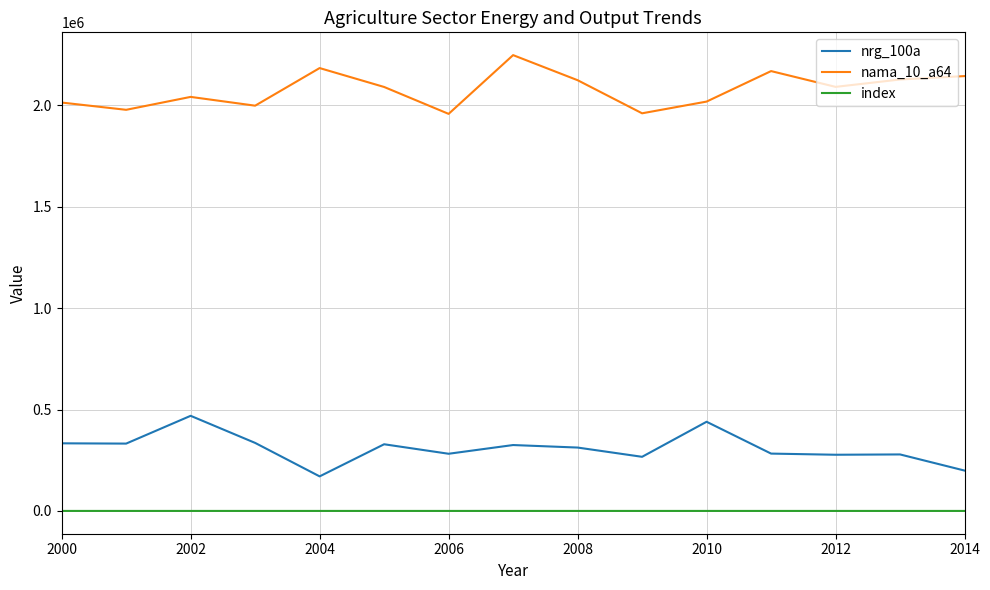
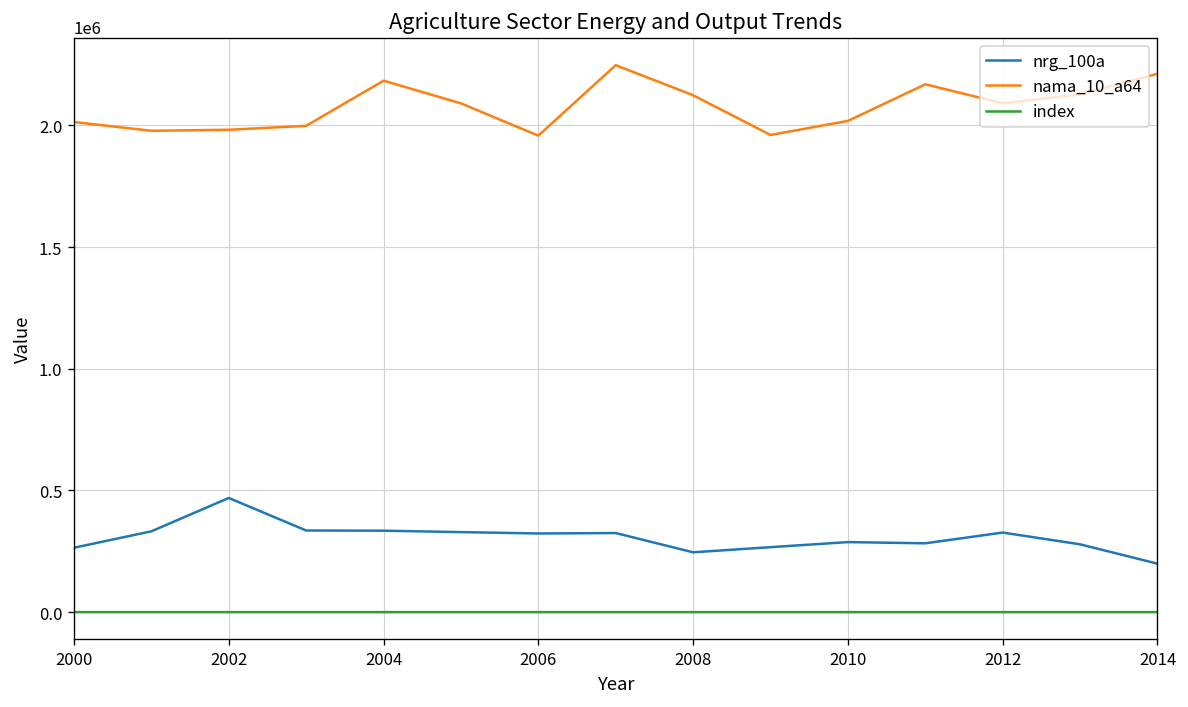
nrg_100a, 2000: 330000 -> 260000
nama_10_a64, 2002: 2040000 -> 1980000
nrg_100a, 2004: 170000 -> 330000
nrg_100a, 2006: 280000 -> 320000
nrg_100a, 2008: 310000 -> 250000
nrg_100a, 2010: 440000 -> 290000
nrg_100a, 2012: 280000 -> 330000
nama_10_a64, 2014: 2140000 -> 2210000
